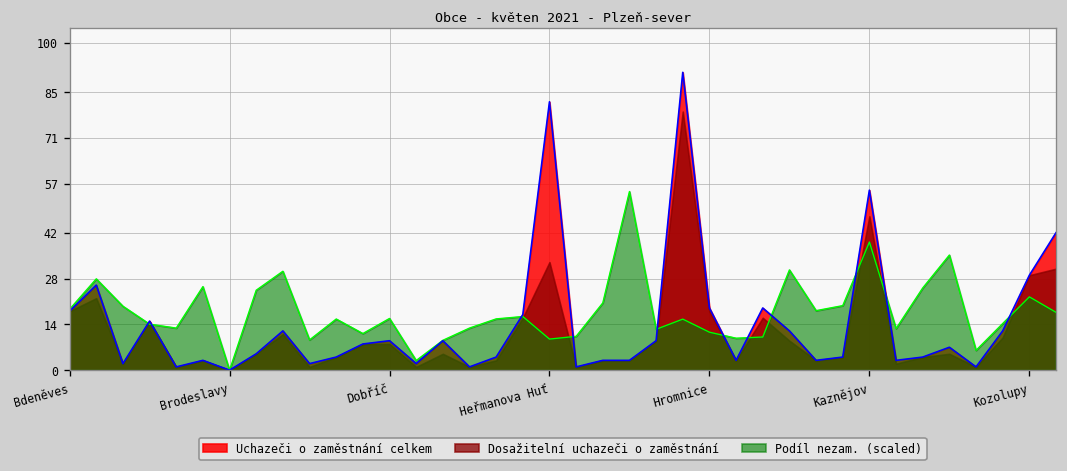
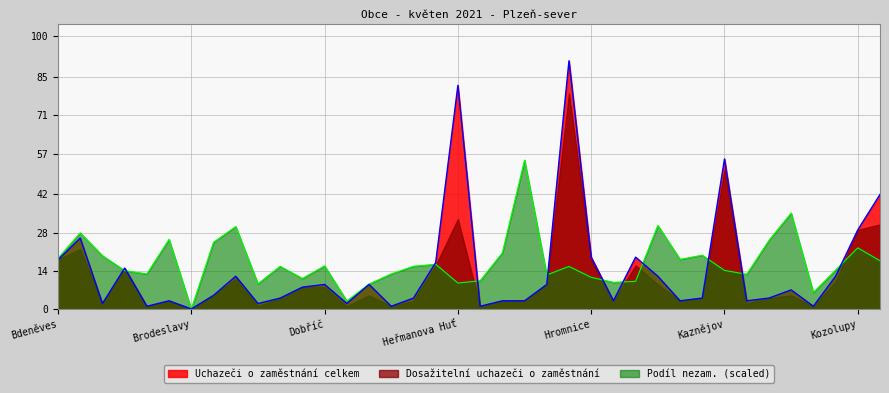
Dosažitelní uchazeči o zaměstnání, Kaznějov: 47 -> 51
Podíl nezam. (scaled), Kaznějov: 39 -> 14
